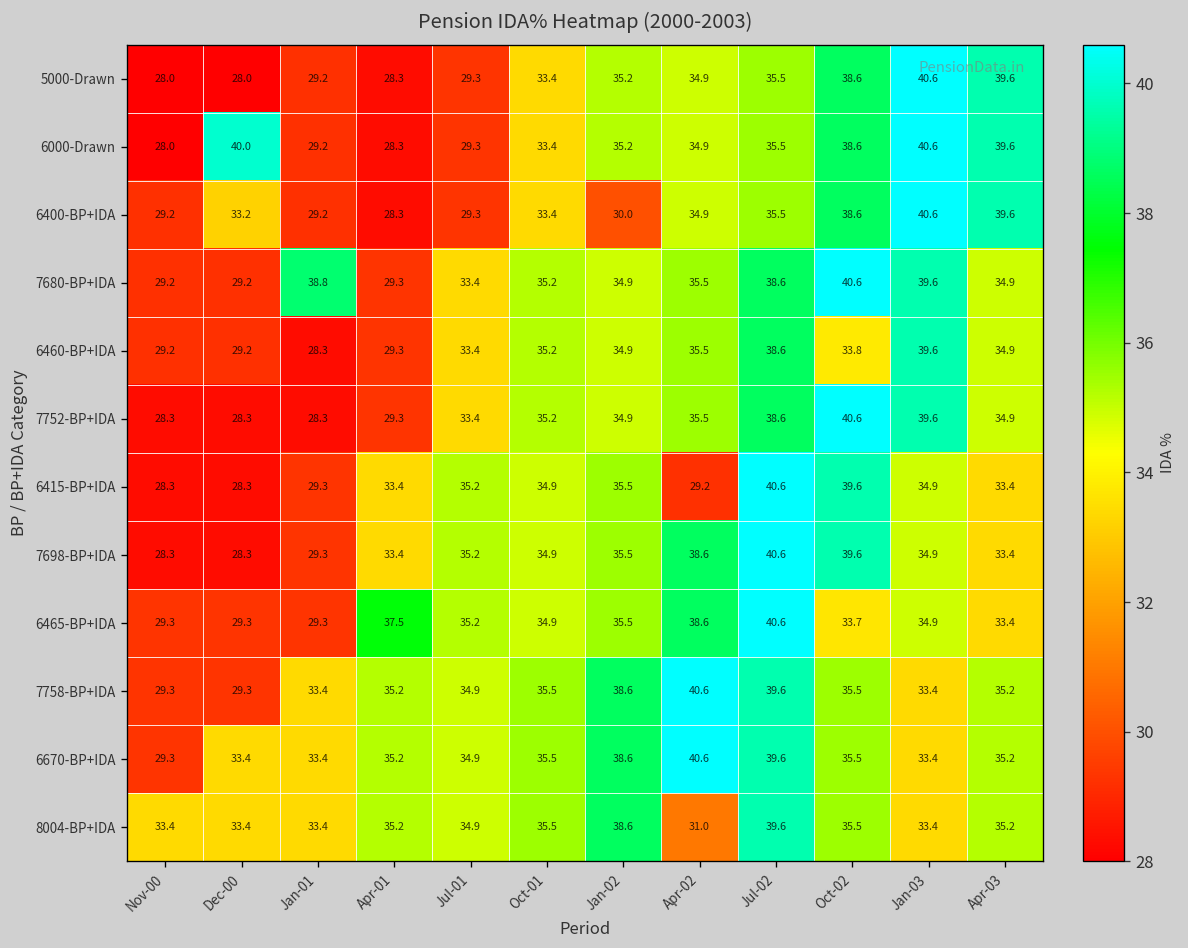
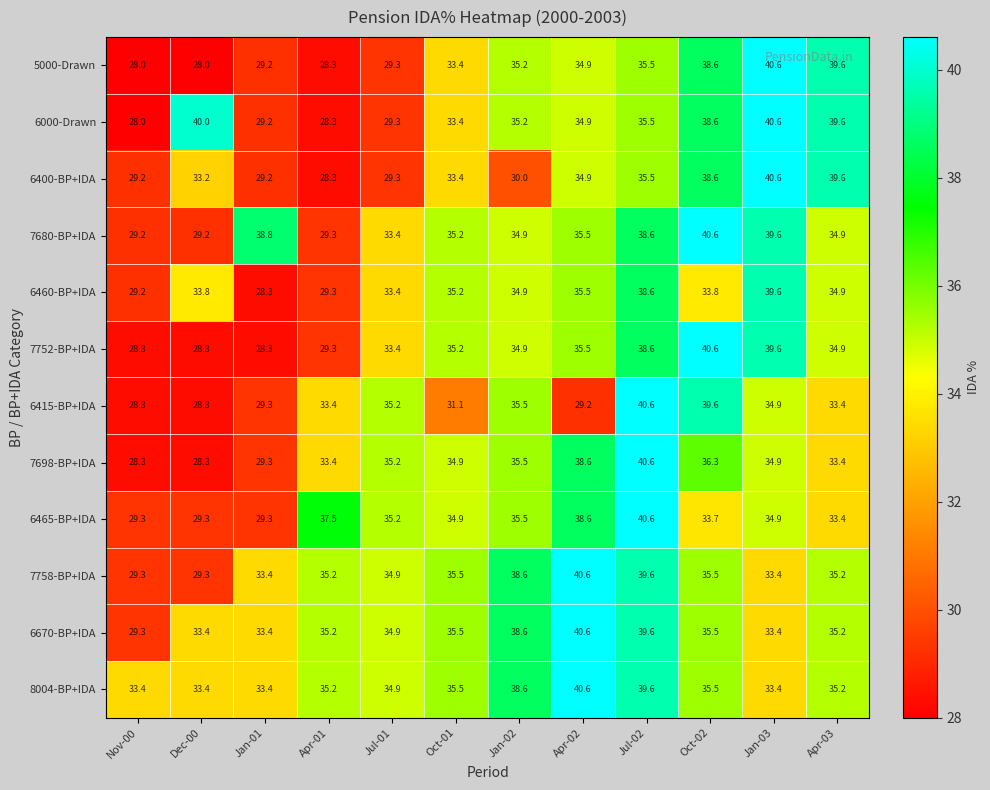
6460-BP+IDA, Dec-00: 29.2 -> 33.8
6415-BP+IDA, Oct-01: 34.9 -> 31.1
7698-BP+IDA, Oct-02: 39.6 -> 36.3
8004-BP+IDA, Apr-02: 31.0 -> 40.6
